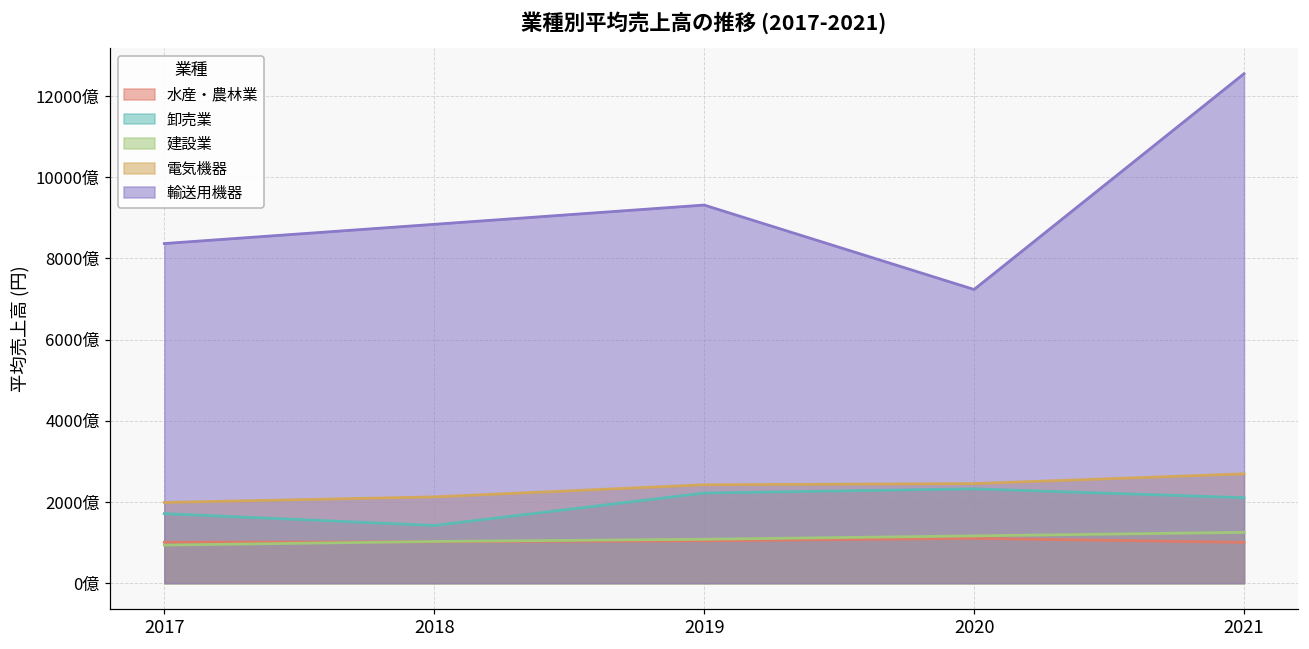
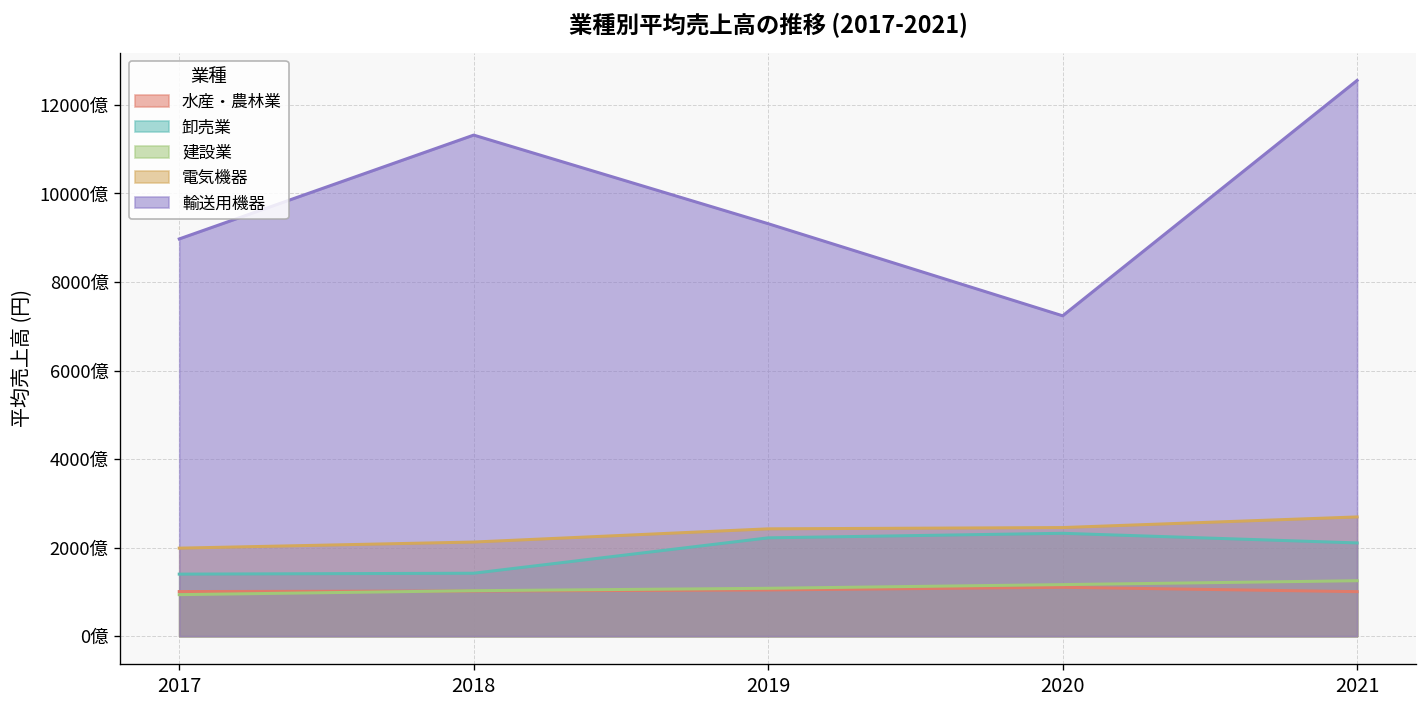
卸売業, 2017: 1700億 -> 1400億
輸送用機器, 2017: 8400億 -> 9000億
輸送用機器, 2018: 8800億 -> 11300億
